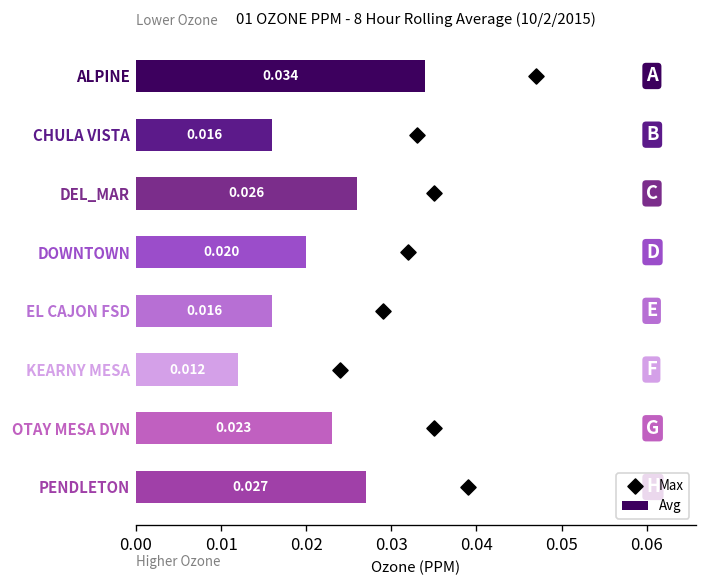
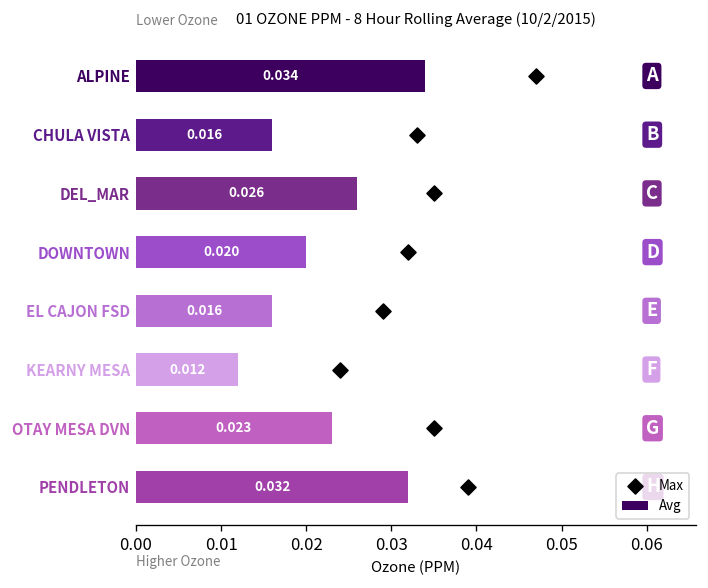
Avg, PENDLETON: 0.027 -> 0.032
